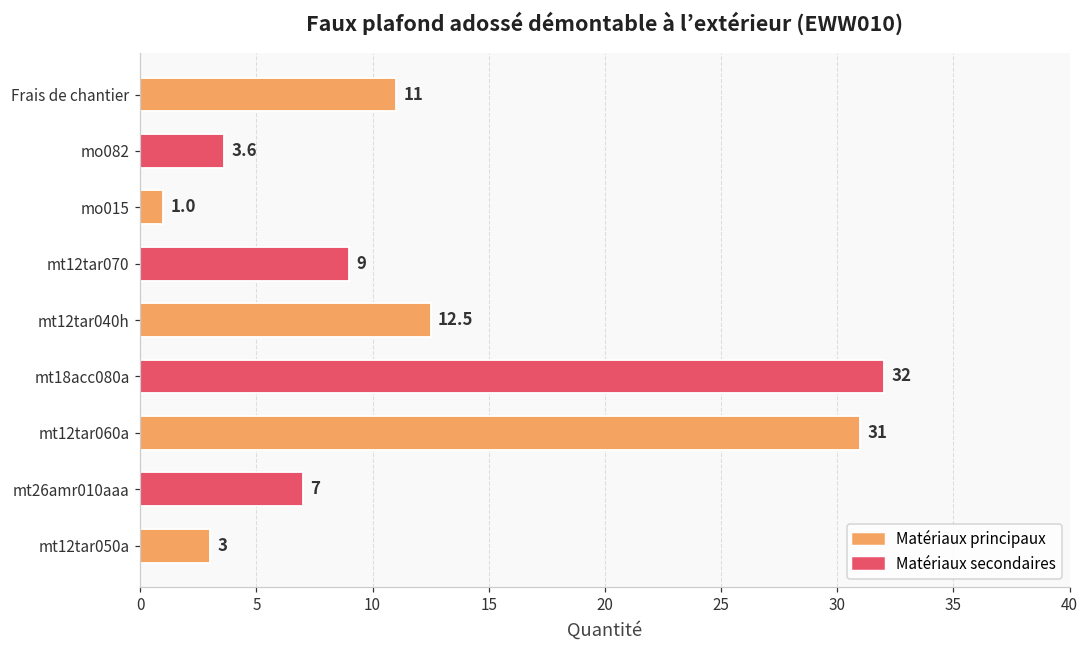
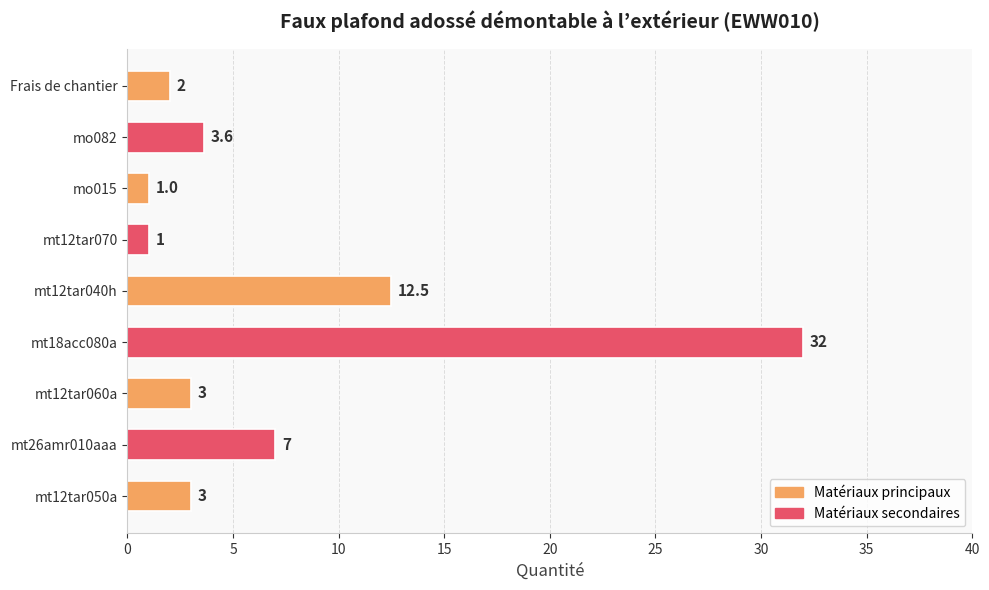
Frais de chantier: 11 -> 2
mt12tar070: 9 -> 1
mt12tar060a: 31 -> 3
